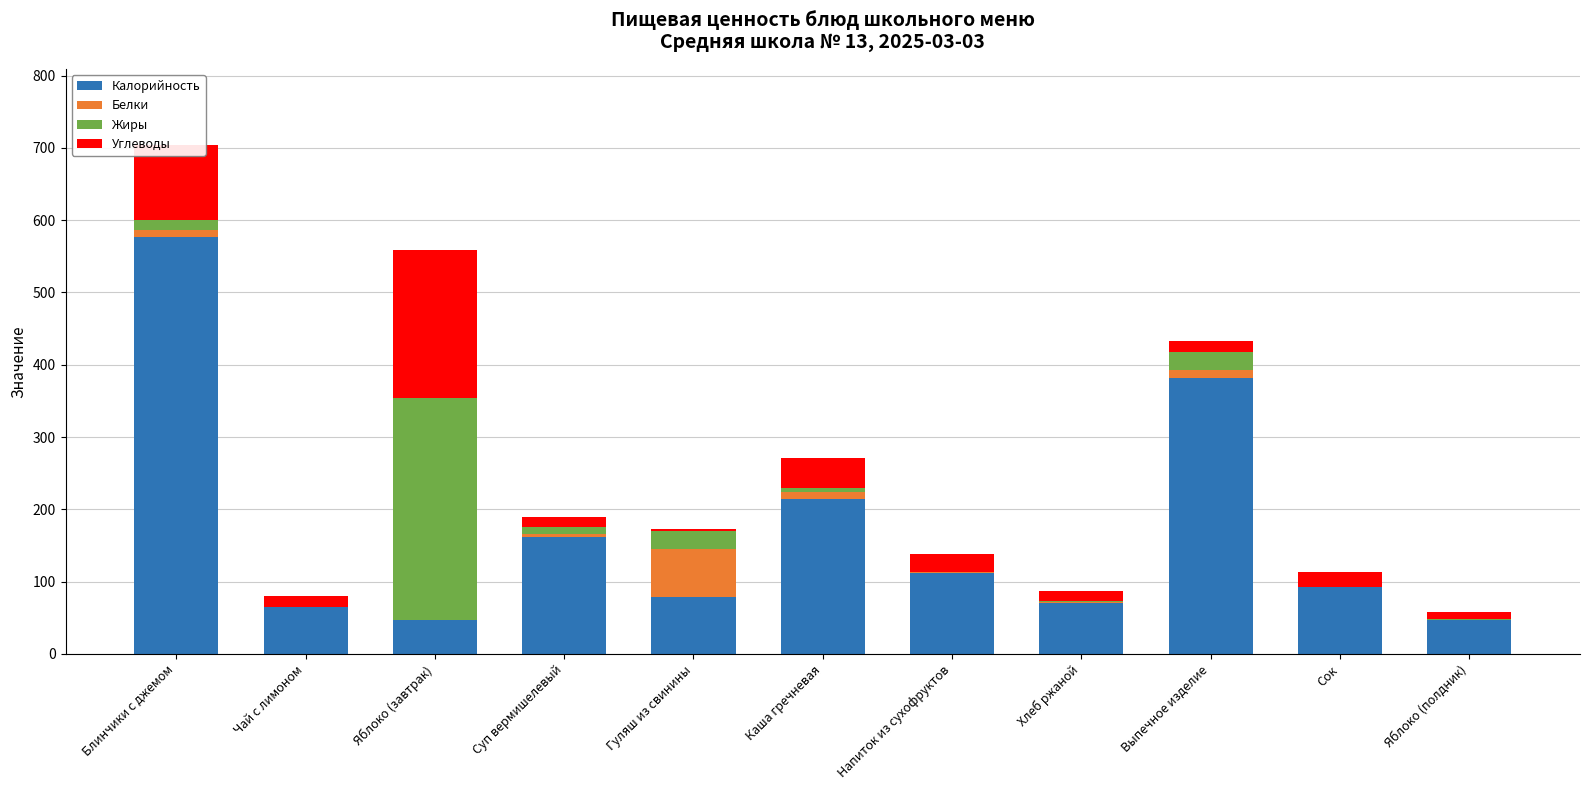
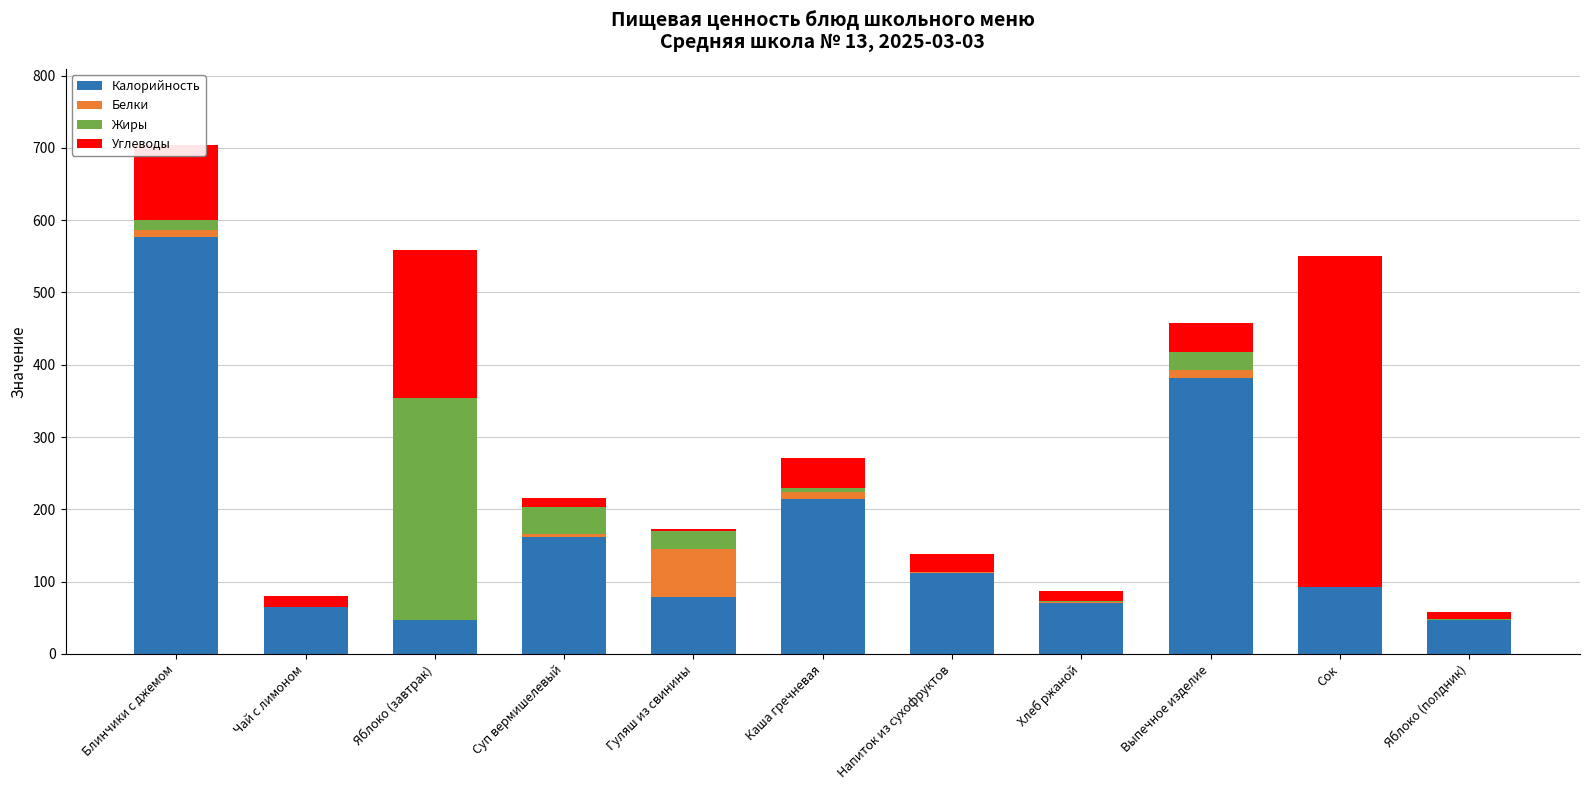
Жиры, Суп вермишелевый: 10 -> 40
Углеводы, Выпечное изделие: 10 -> 40
Углеводы, Сок: 20 -> 460
